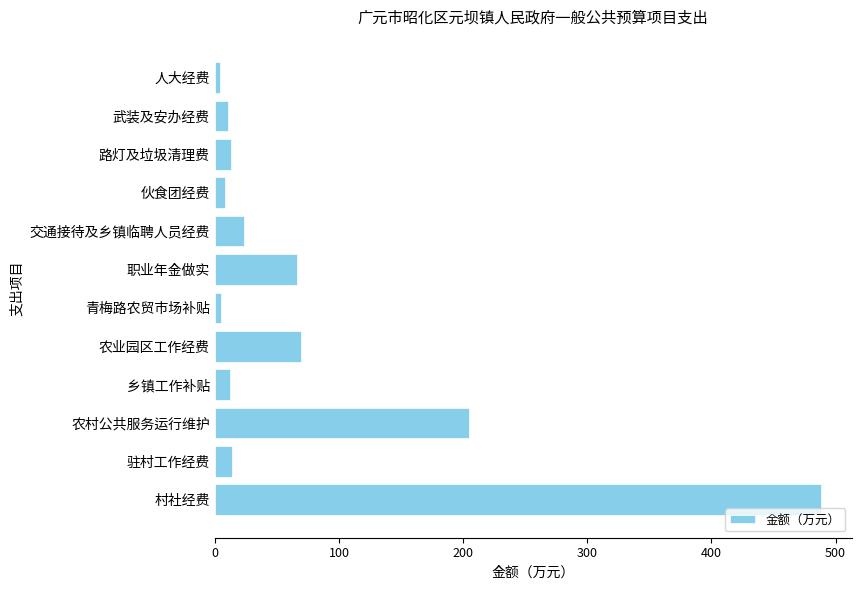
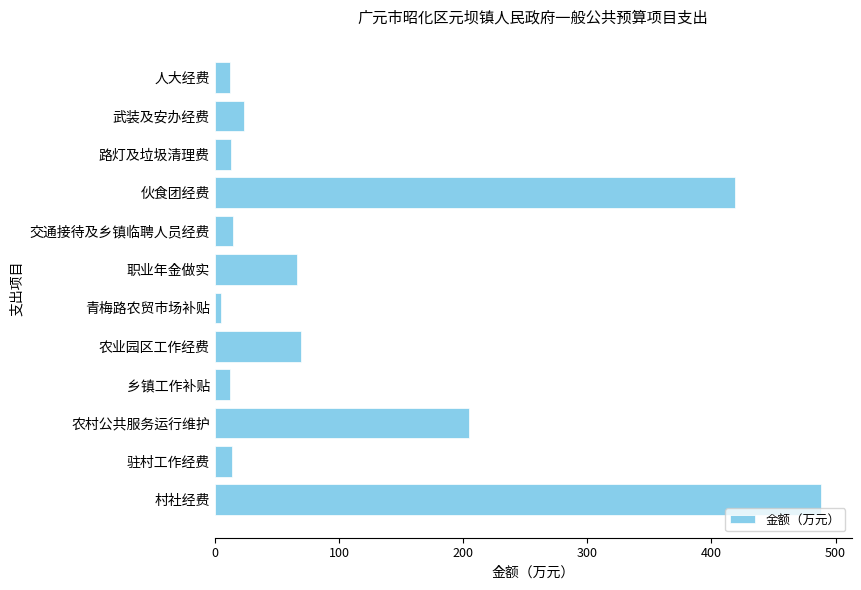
人大经费: 4 -> 12
武装及安办经费: 11 -> 23
伙食团经费: 8 -> 419
交通接待及乡镇临聘人员经费: 24 -> 15
